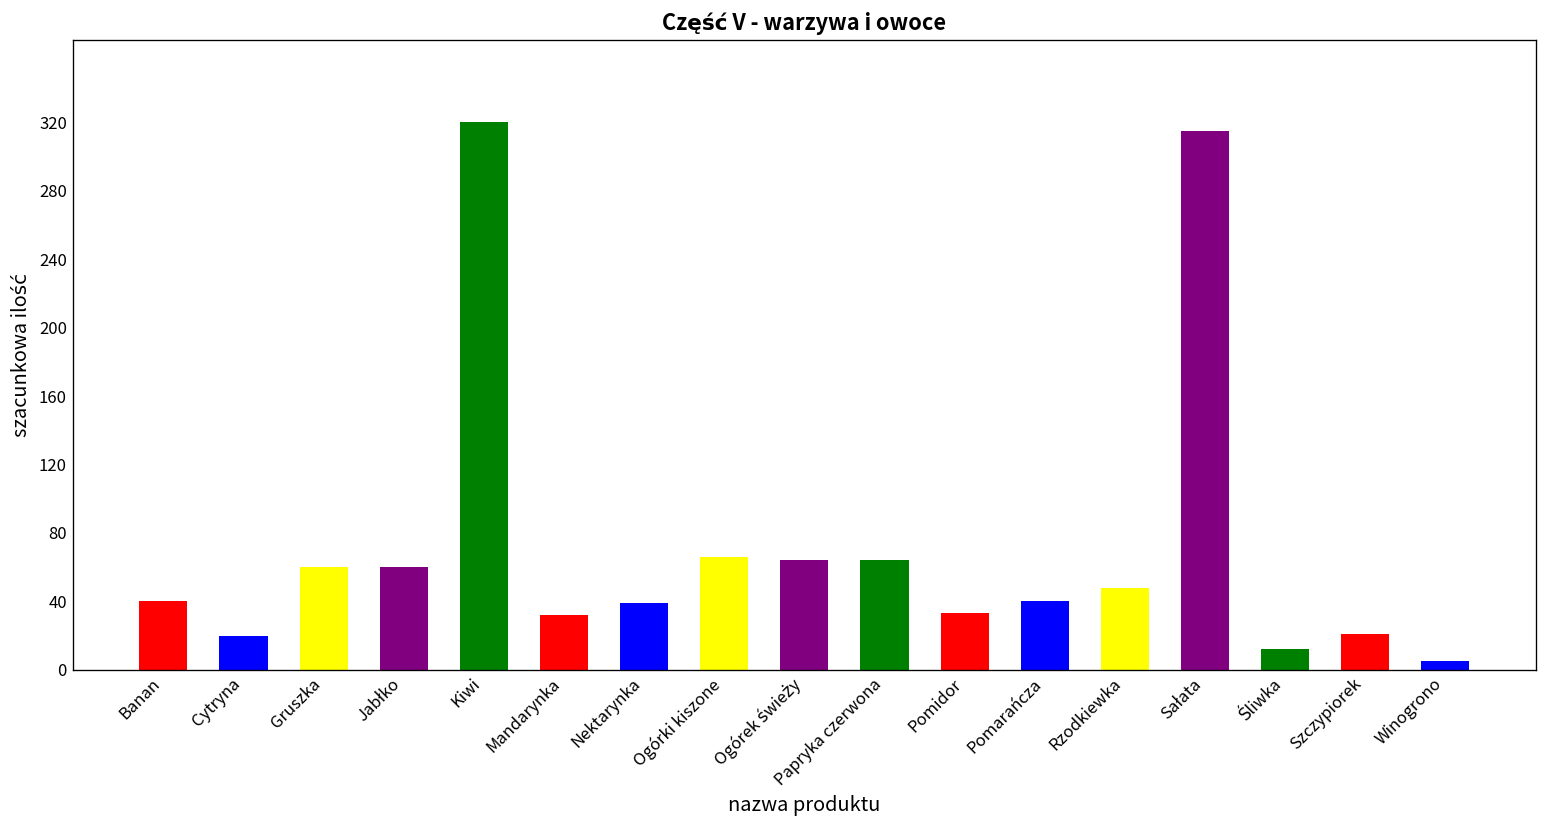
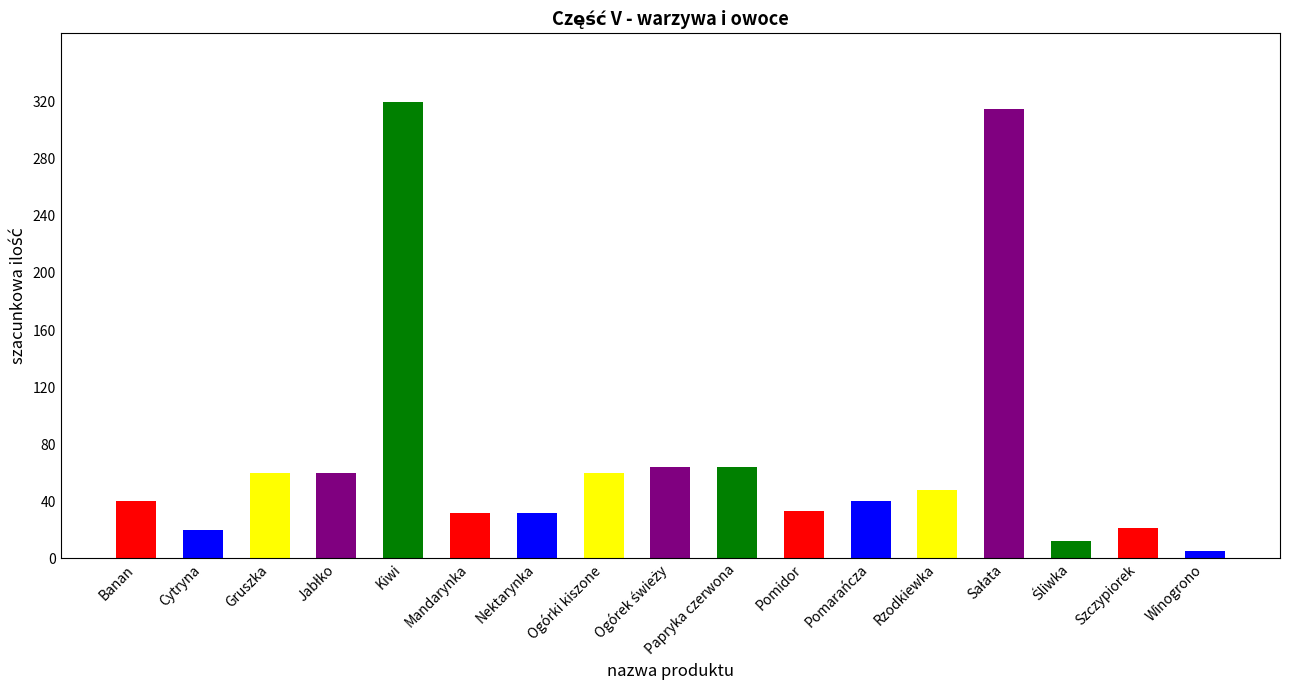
Nektarynka: 39 -> 32
Ogórki kiszone: 66 -> 60
